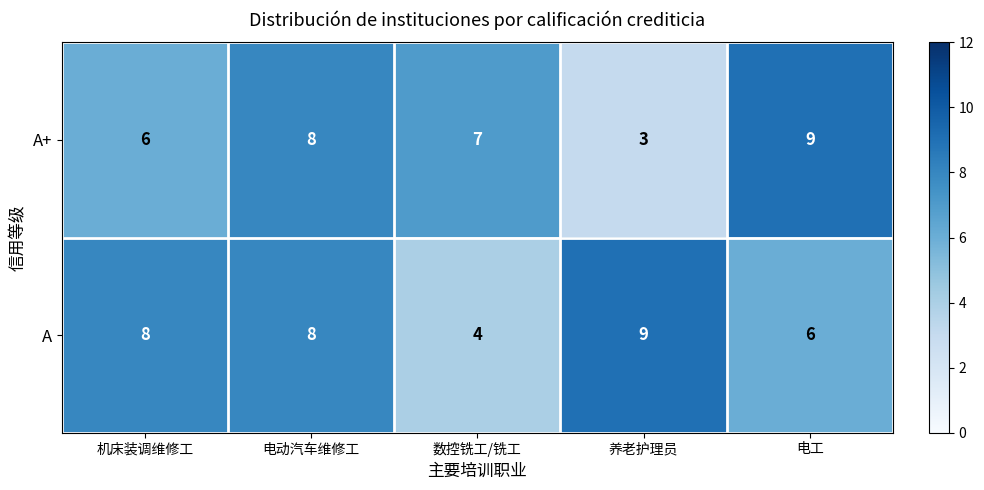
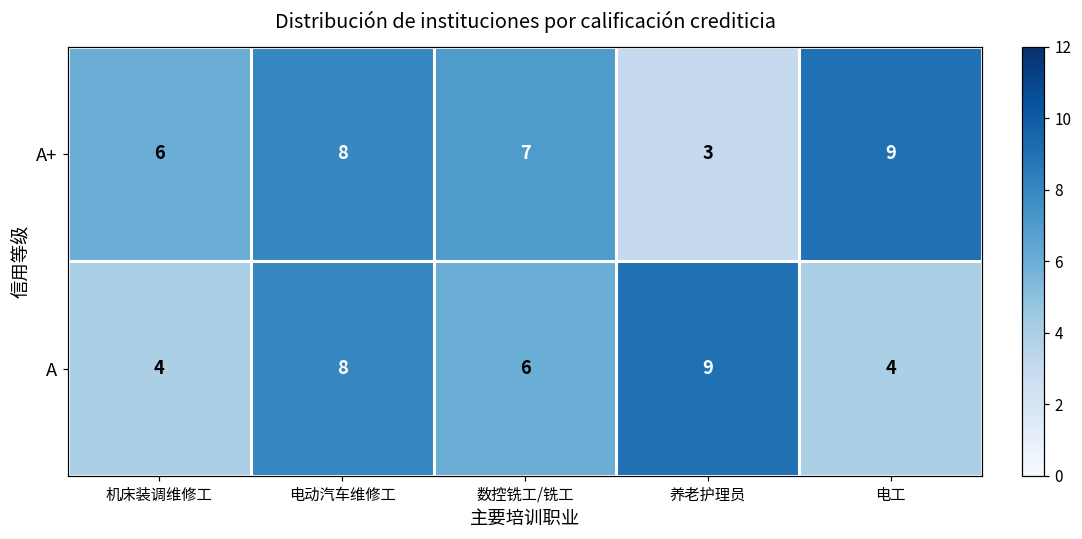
A, 机床装调维修工: 8 -> 4
A, 数控铣工/铣工: 4 -> 6
A, 电工: 6 -> 4
